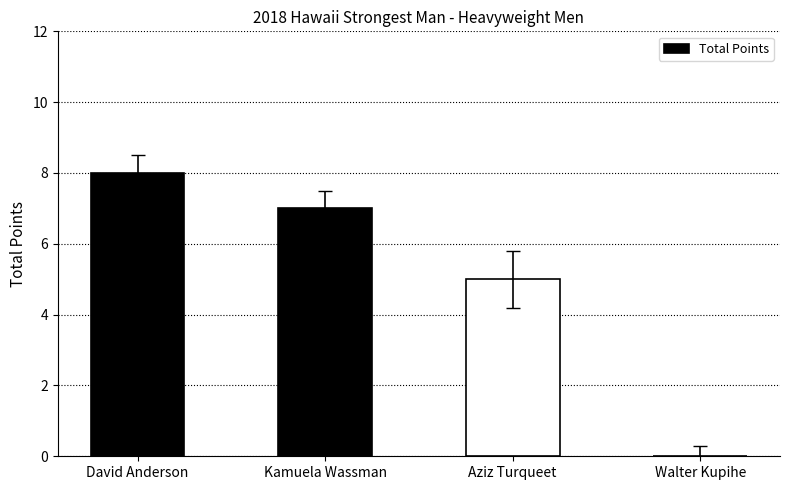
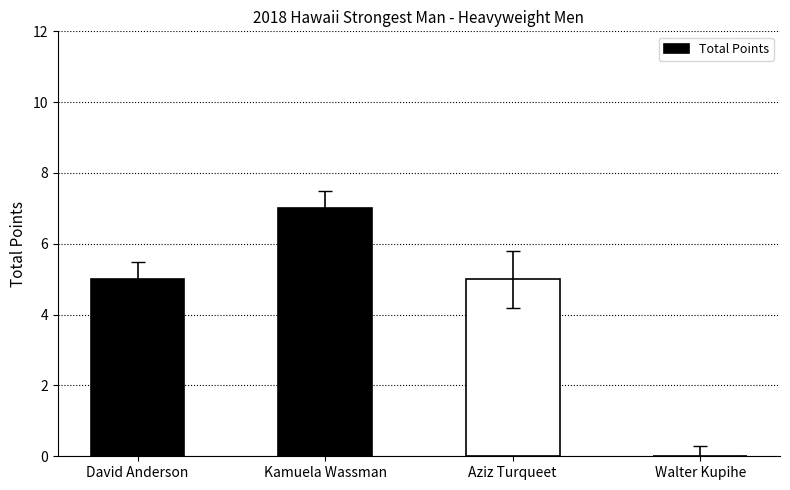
Total Points, David Anderson: 8 -> 5
